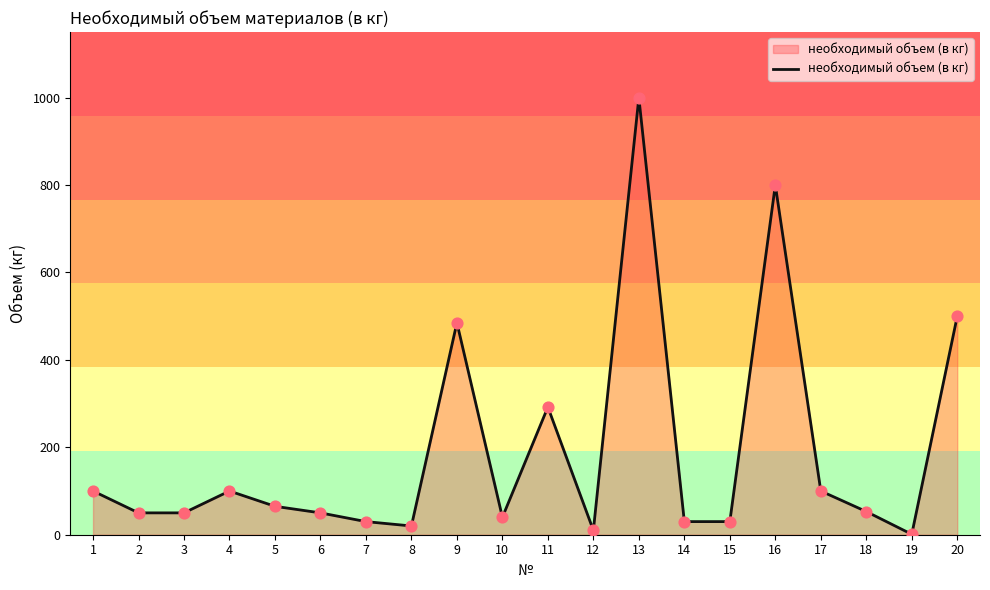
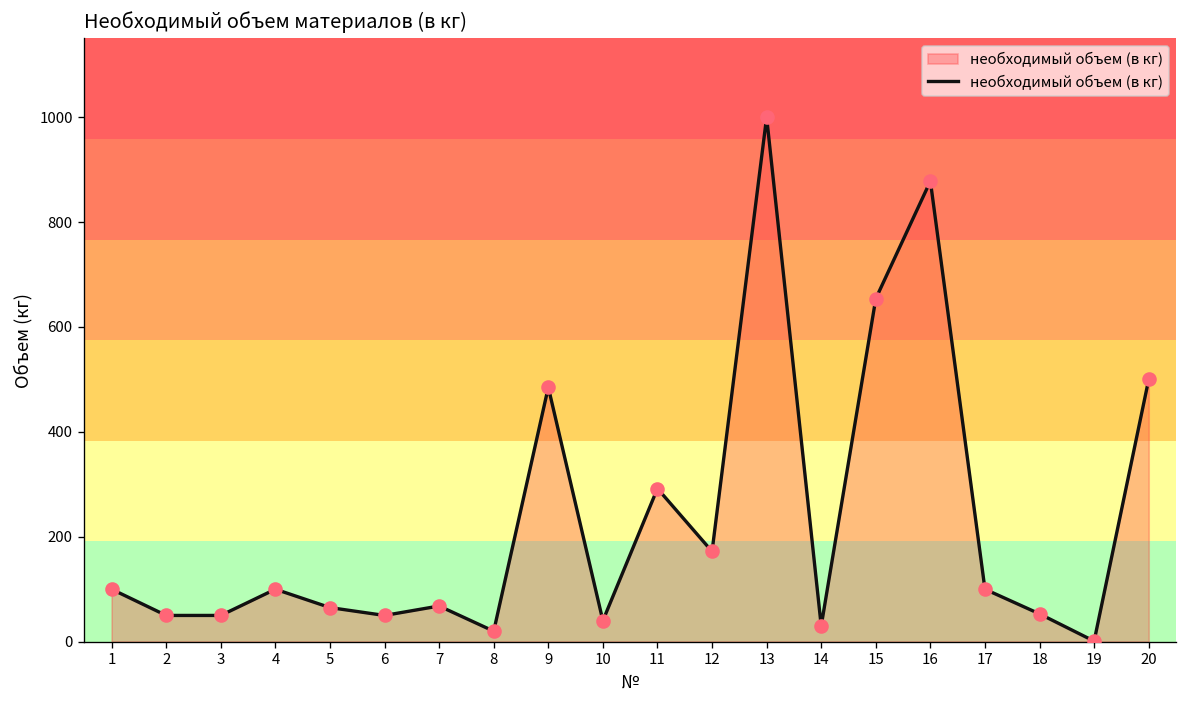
7: 30 -> 70
12: 10 -> 170
15: 30 -> 650
16: 800 -> 880
